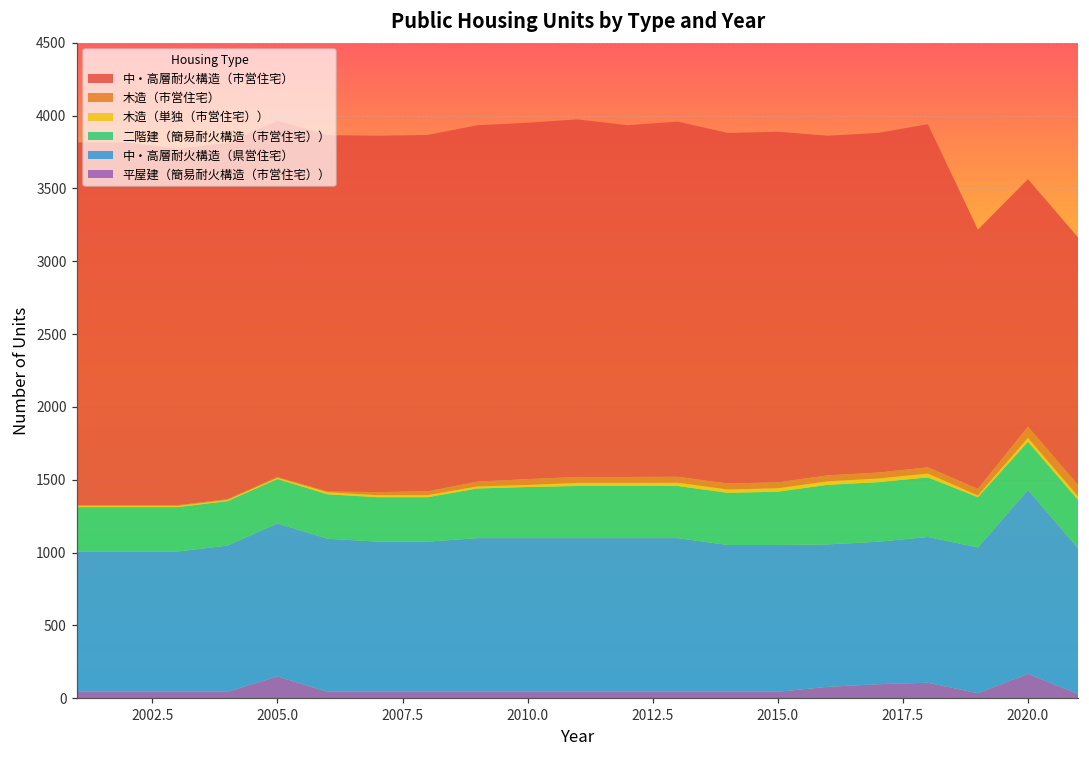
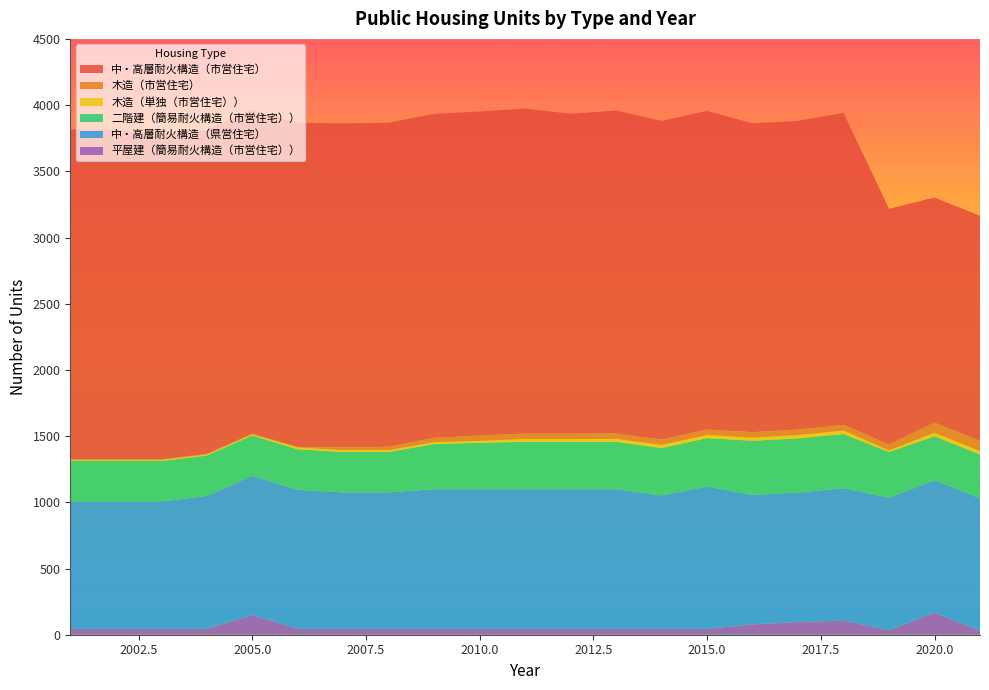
中・高層耐火構造（県営住宅）, 2015.0: 1010 -> 1080
中・高層耐火構造（県営住宅）, 2020.0: 1260 -> 1000
